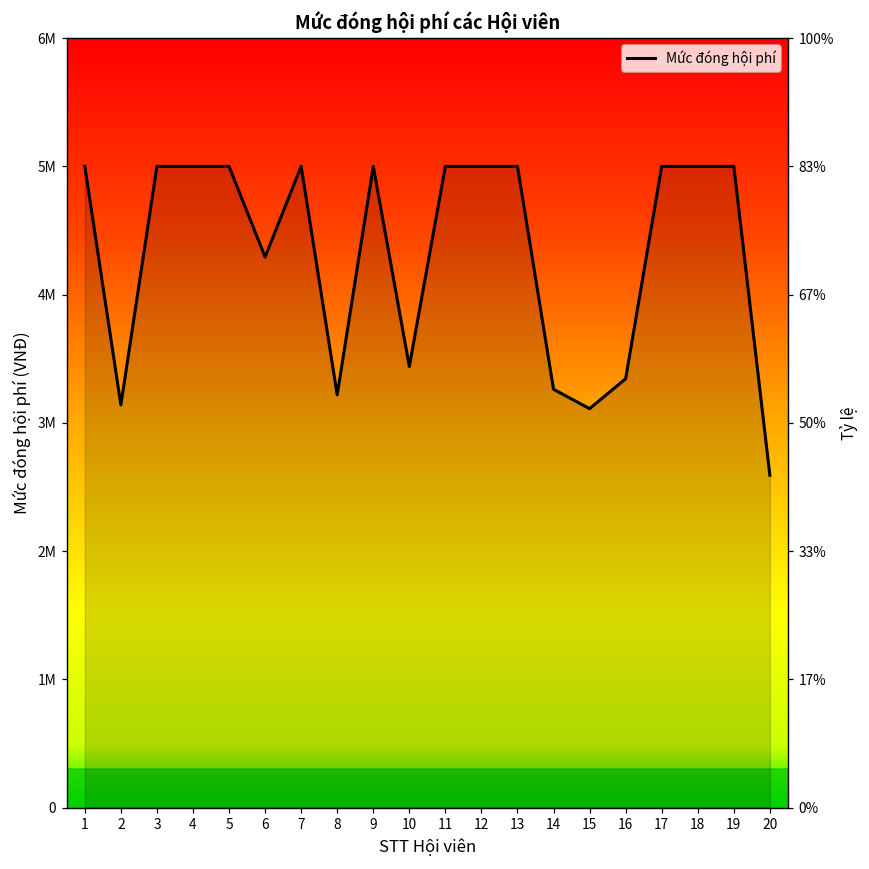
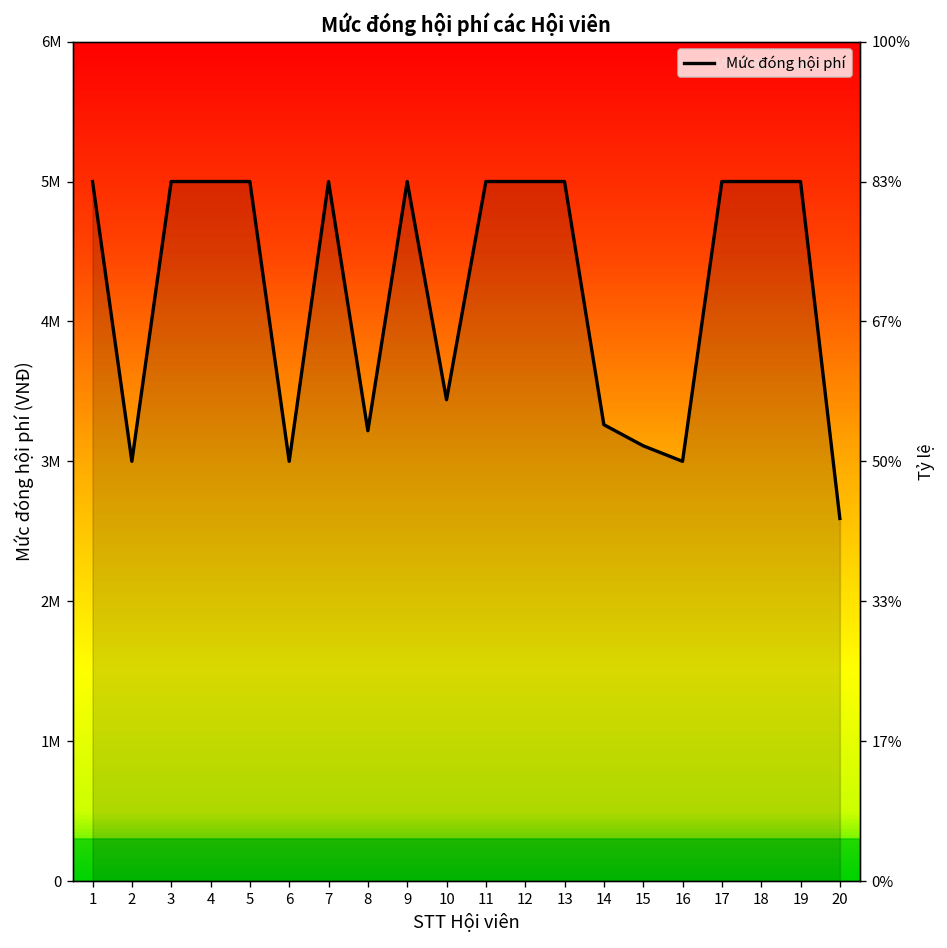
Mức đóng hội phí, 2: 3140000 -> 3000000
Mức đóng hội phí, 6: 4290000 -> 3000000
Mức đóng hội phí, 16: 3340000 -> 3000000
